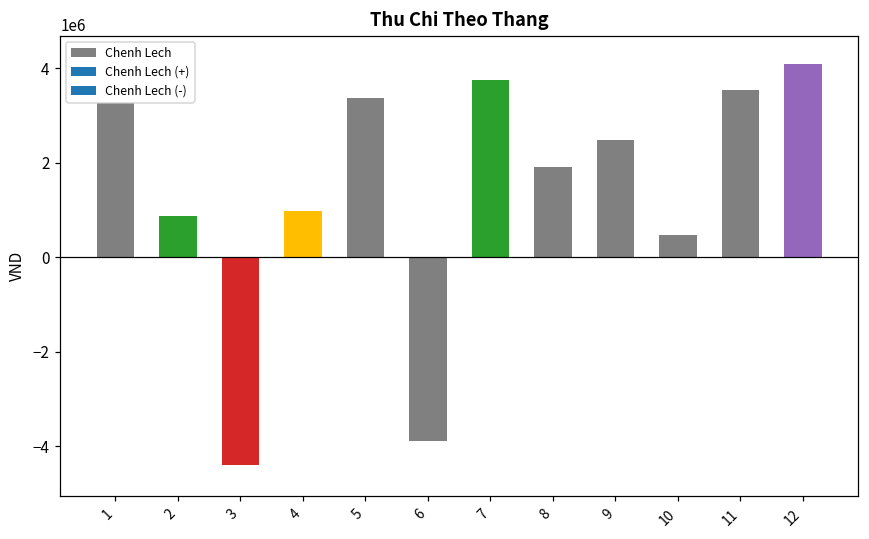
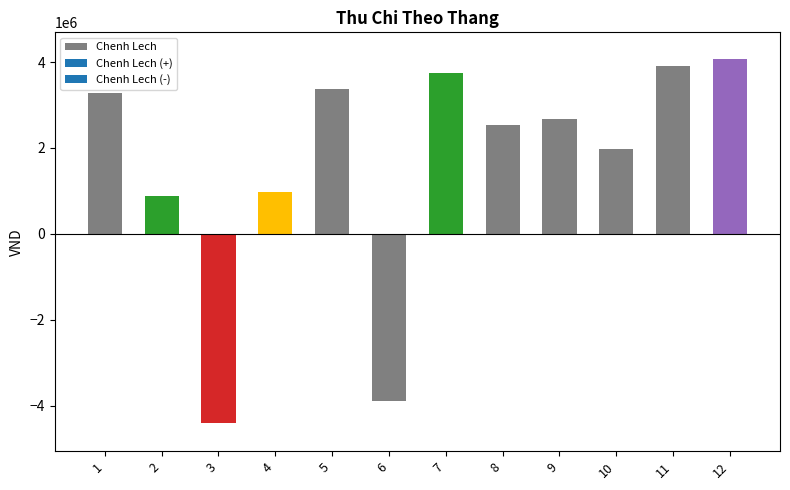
8: 1900000 -> 2500000
9: 2500000 -> 2700000
10: 500000 -> 2000000
11: 3500000 -> 3900000
